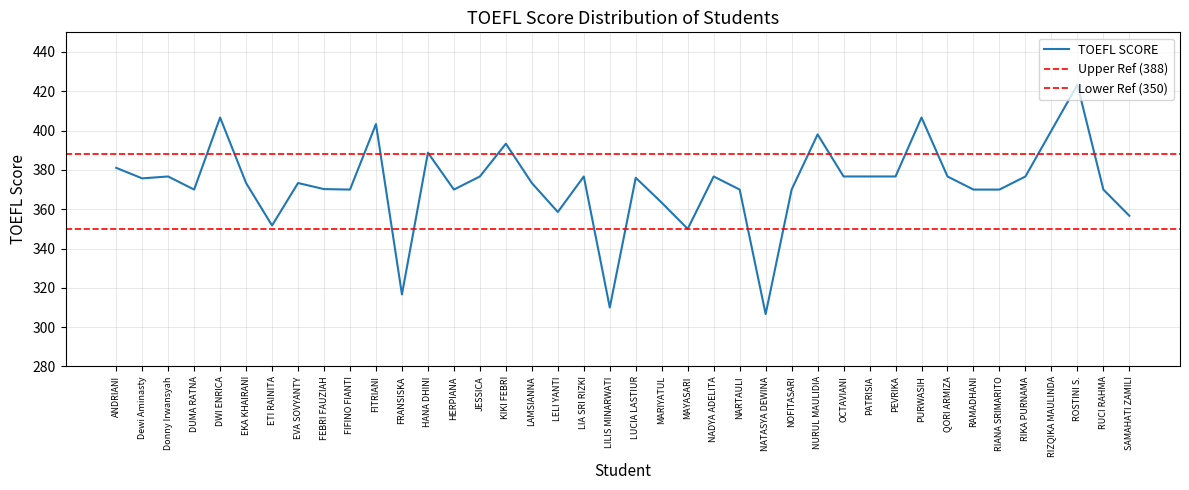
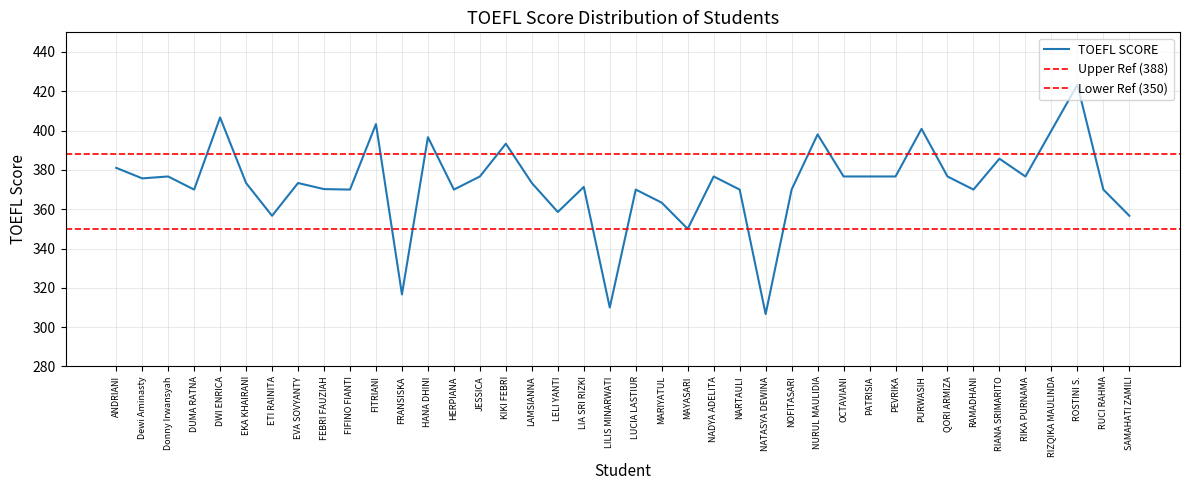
ETI RAINITA: 352 -> 357
HANA DHINI: 389 -> 397
LIA SRI RIZKI: 377 -> 371
LUCIA LASTIUR: 376 -> 370
PURWASIH: 407 -> 401
RIANA SRIMARITO: 370 -> 386
